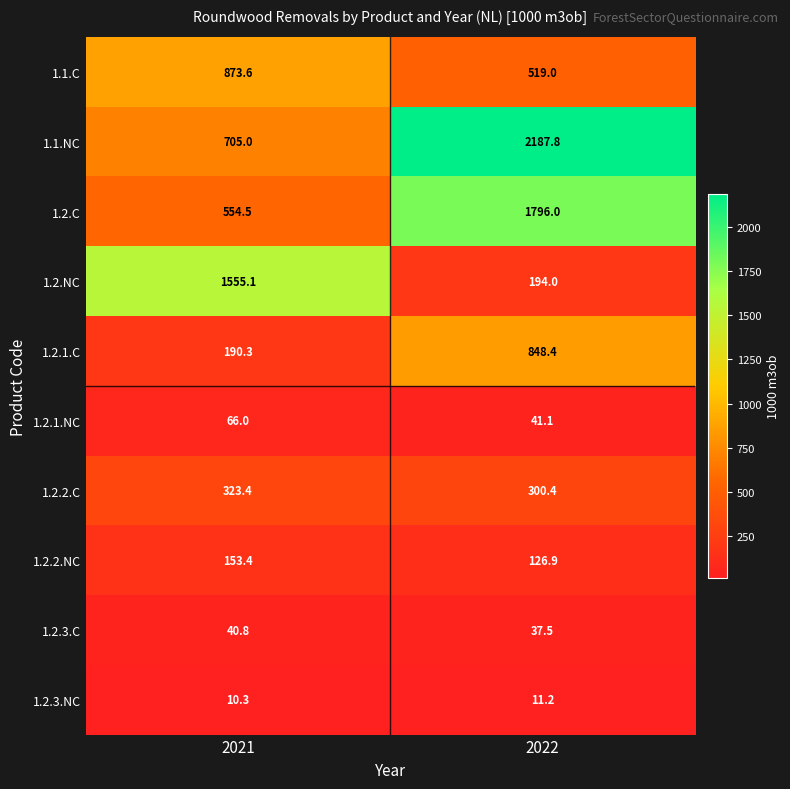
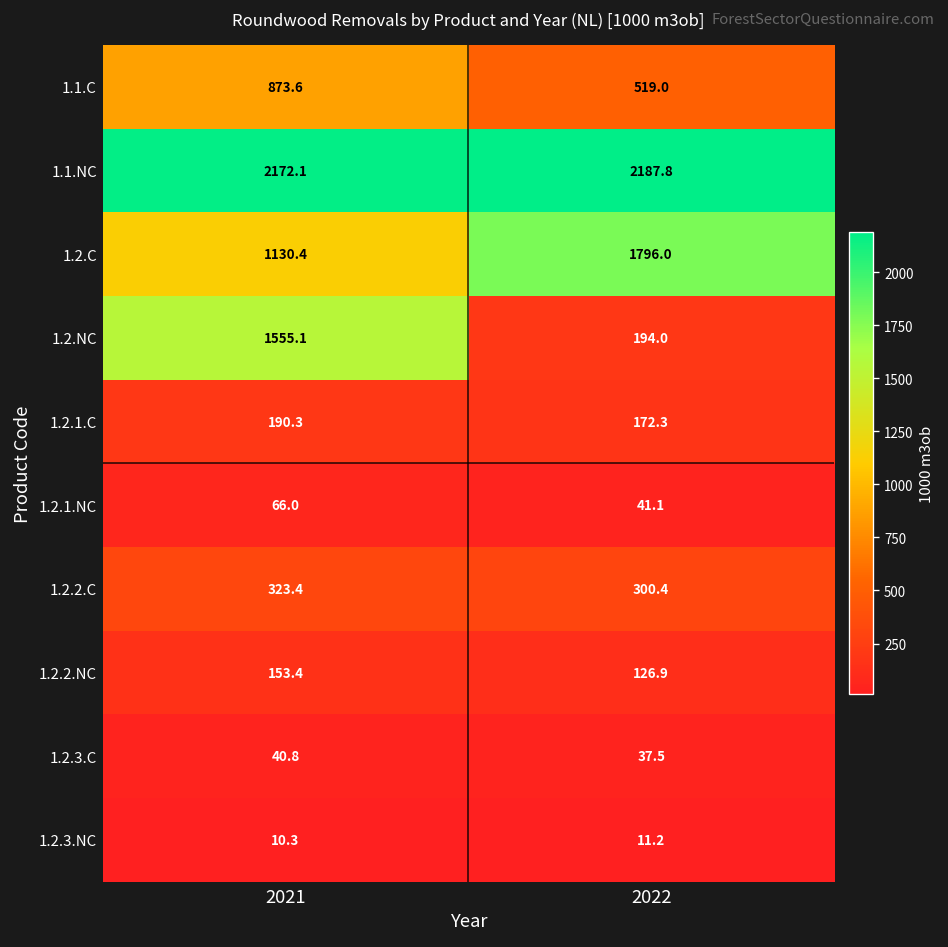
1.1.NC, 2021: 705.0 -> 2172.1
1.2.C, 2021: 554.5 -> 1130.4
1.2.1.C, 2022: 848.4 -> 172.3
